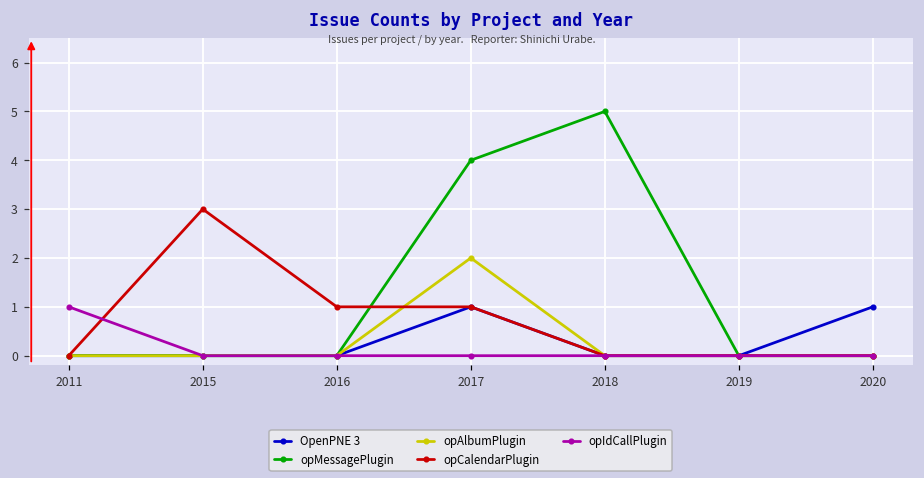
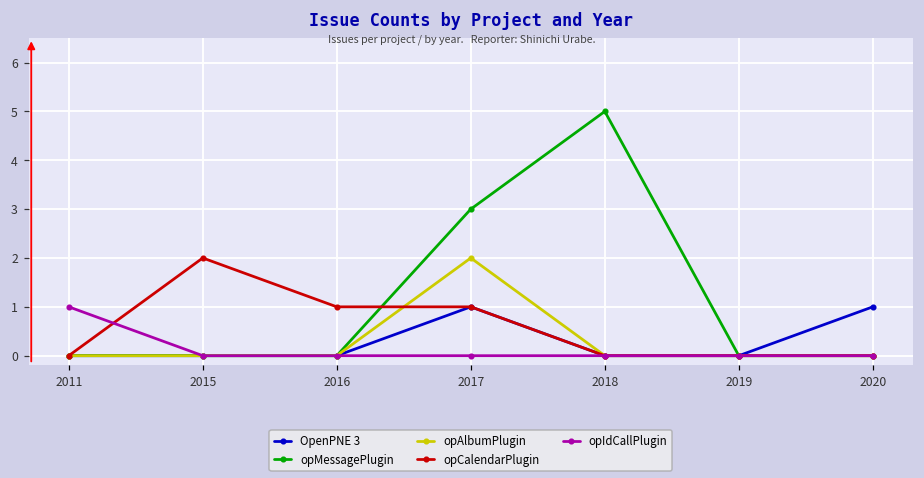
opCalendarPlugin, 2015: 3 -> 2
opMessagePlugin, 2017: 4 -> 3
